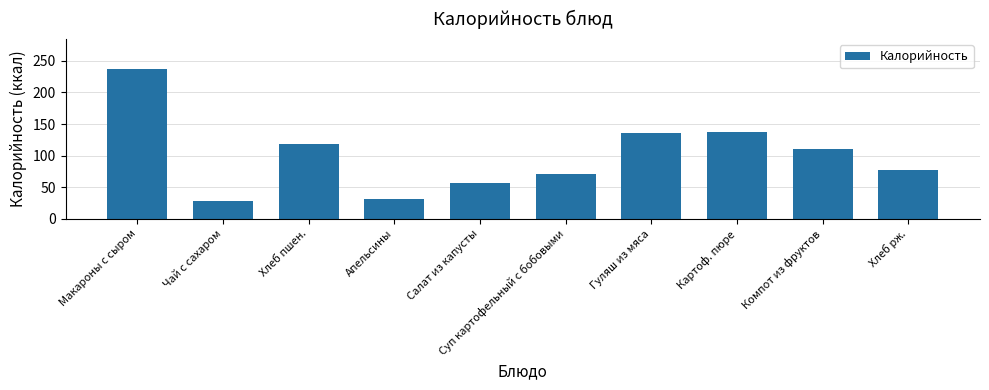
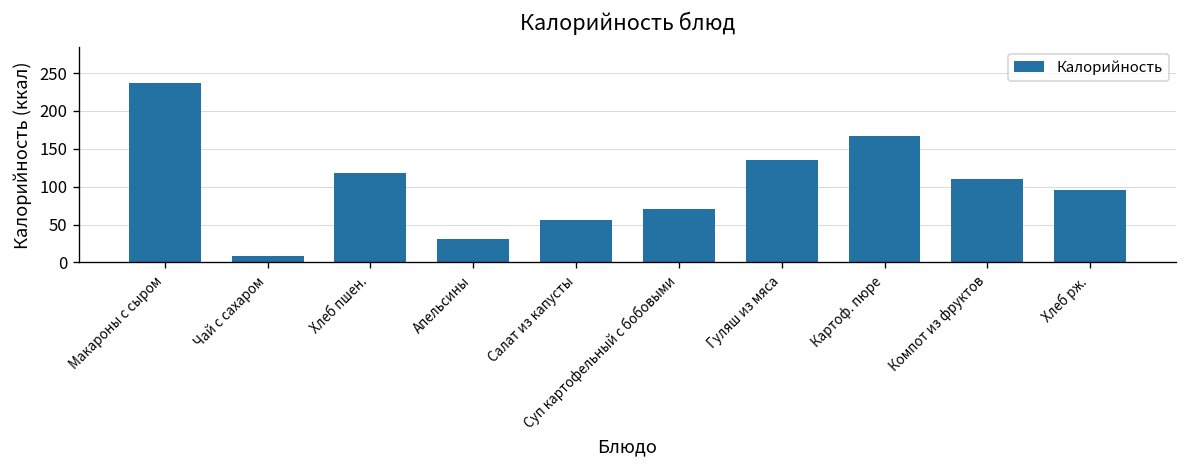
Чай с сахаром: 30 -> 10
Картоф. пюре: 140 -> 170
Хлеб рж.: 80 -> 100
